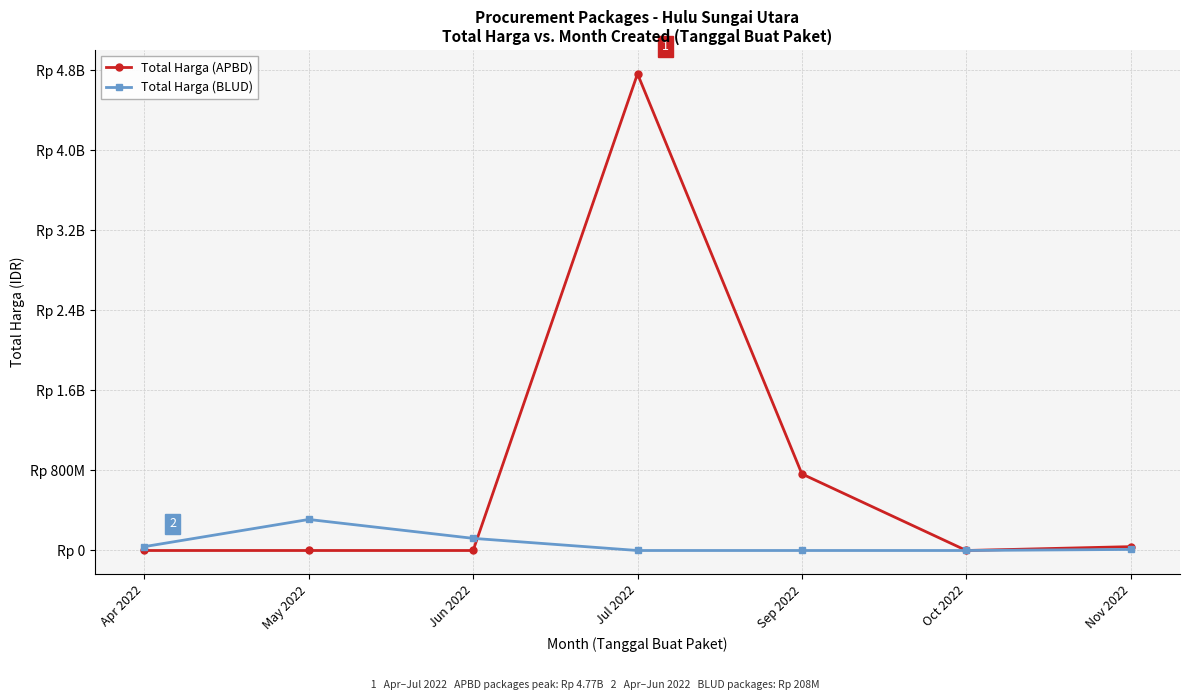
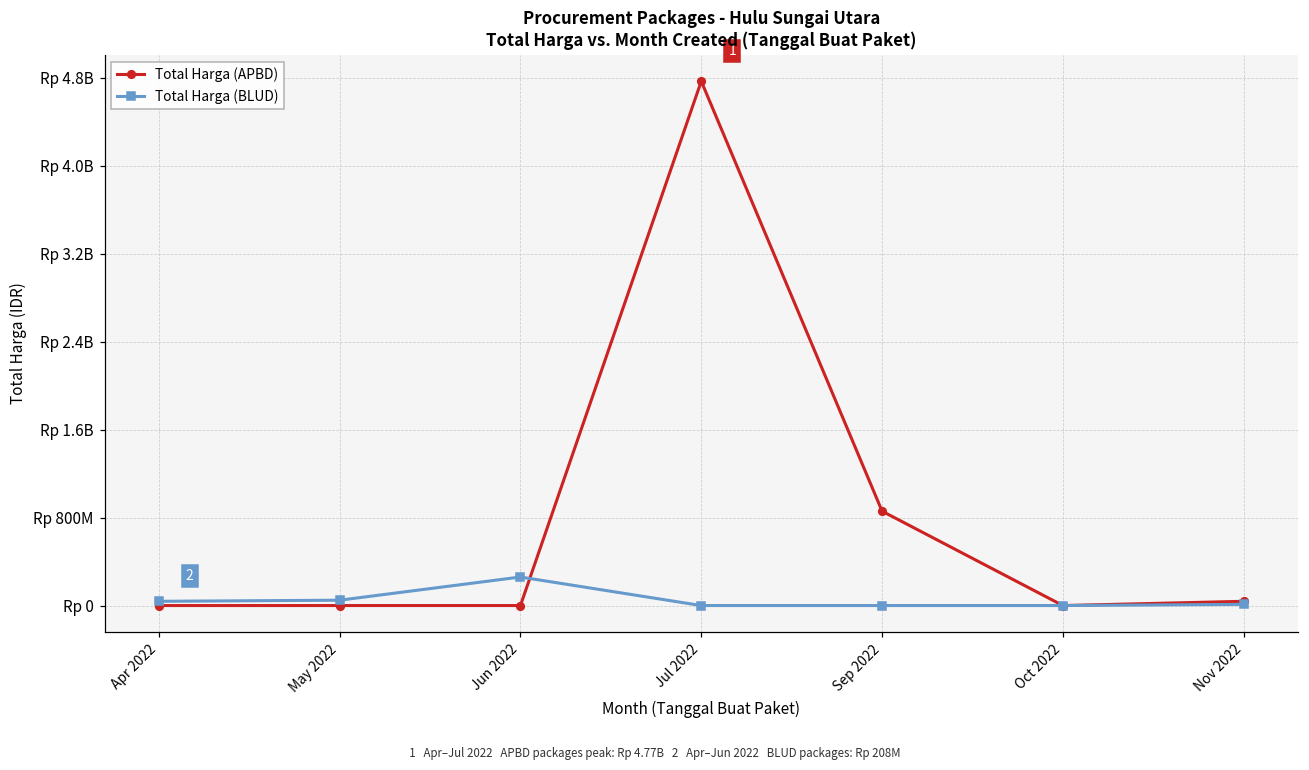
Total Harga (BLUD), May 2022: Rp 300000000 -> Rp 0
Total Harga (BLUD), Jun 2022: Rp 100000000 -> Rp 300000000
Total Harga (APBD), Sep 2022: Rp 800000000 -> Rp 900000000
